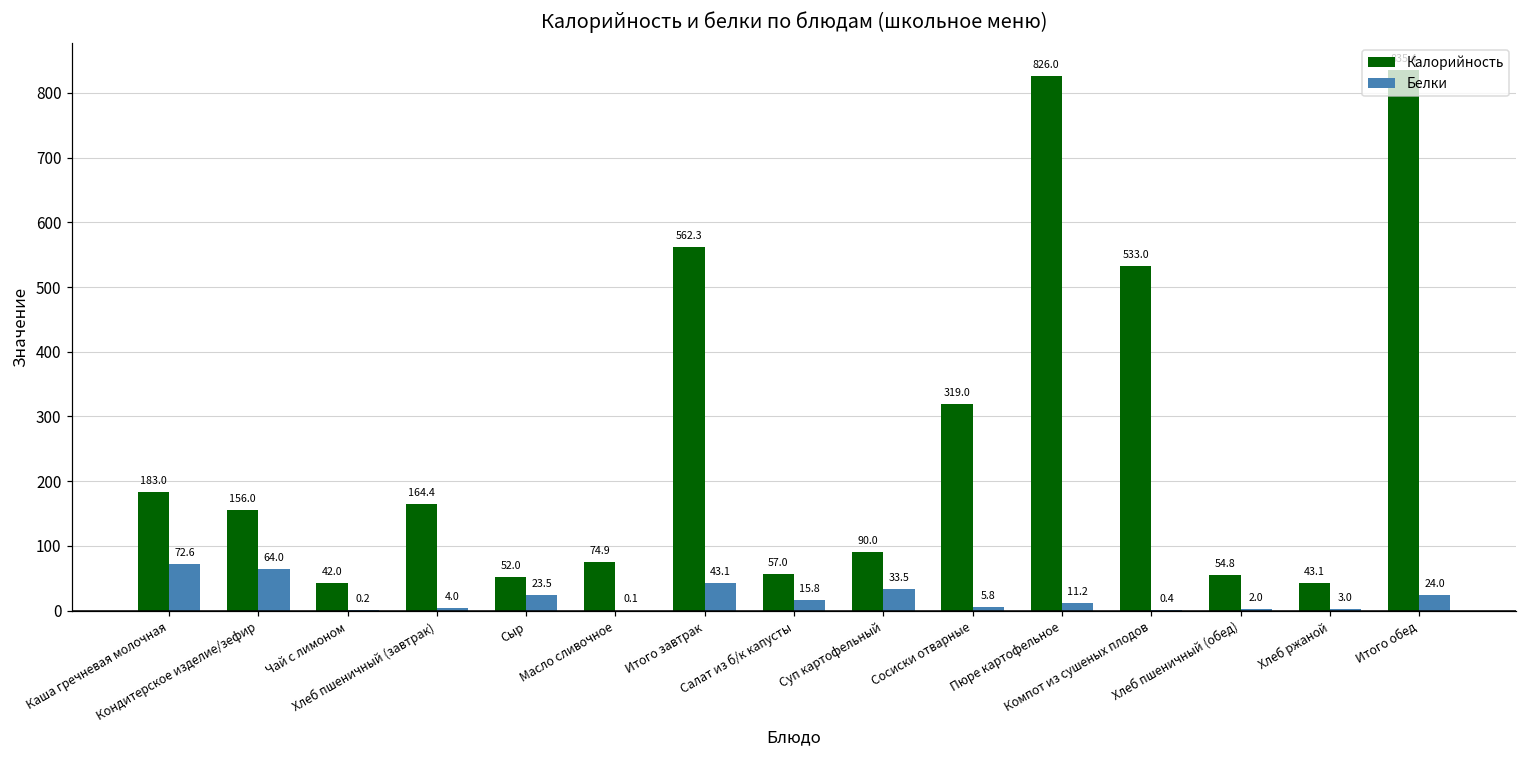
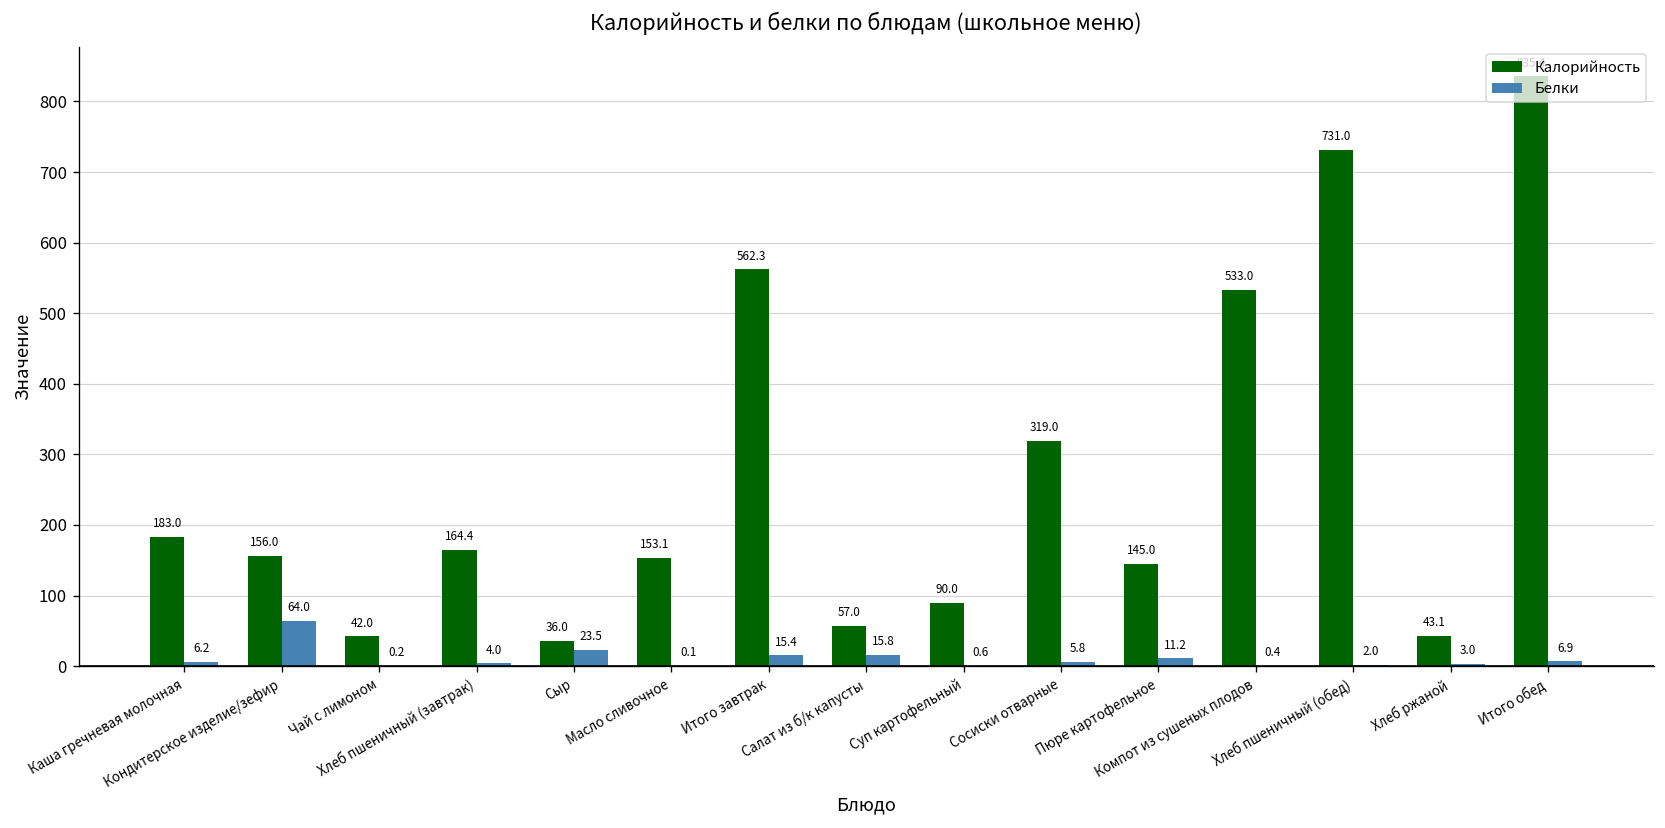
Белки, Каша гречневая молочная: 72.6 -> 6.2
Калорийность, Сыр: 52.0 -> 36.0
Калорийность, Масло сливочное: 74.9 -> 153.1
Белки, Итого завтрак: 43.1 -> 15.4
Белки, Суп картофельный: 33.5 -> 0.6
Калорийность, Пюре картофельное: 826.0 -> 145.0
Калорийность, Хлеб пшеничный (обед): 54.8 -> 731.0
Белки, Итого обед: 24.0 -> 6.9
